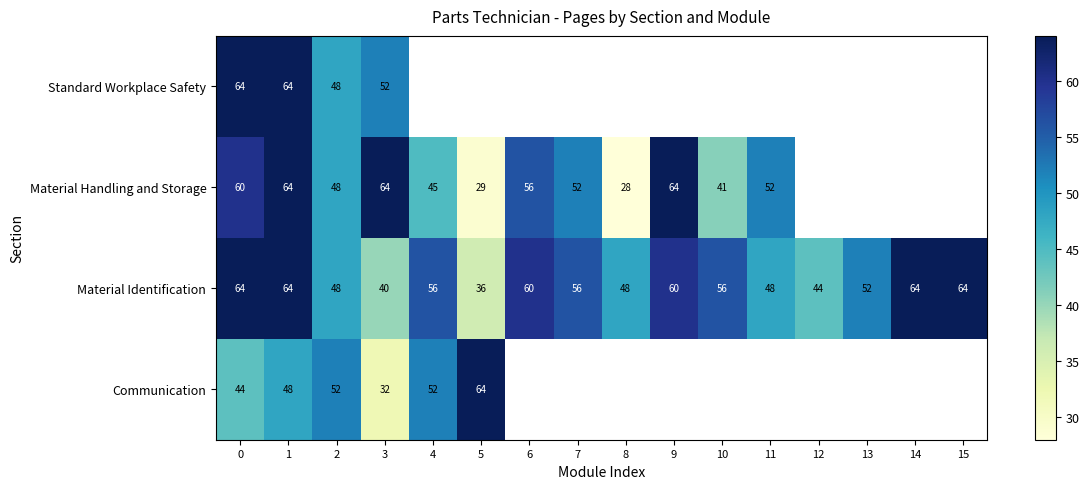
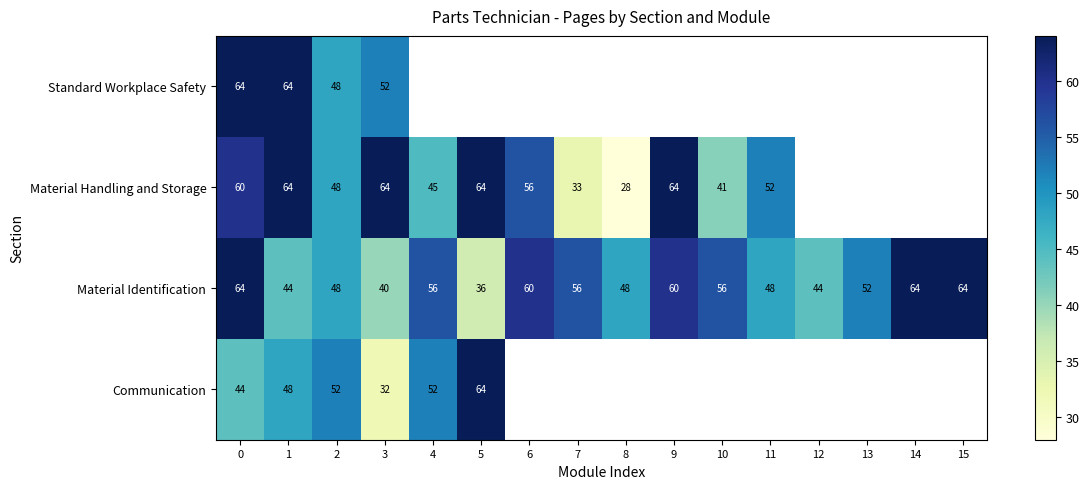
Material Handling and Storage, 5: 29 -> 64
Material Handling and Storage, 7: 52 -> 33
Material Identification, 1: 64 -> 44
